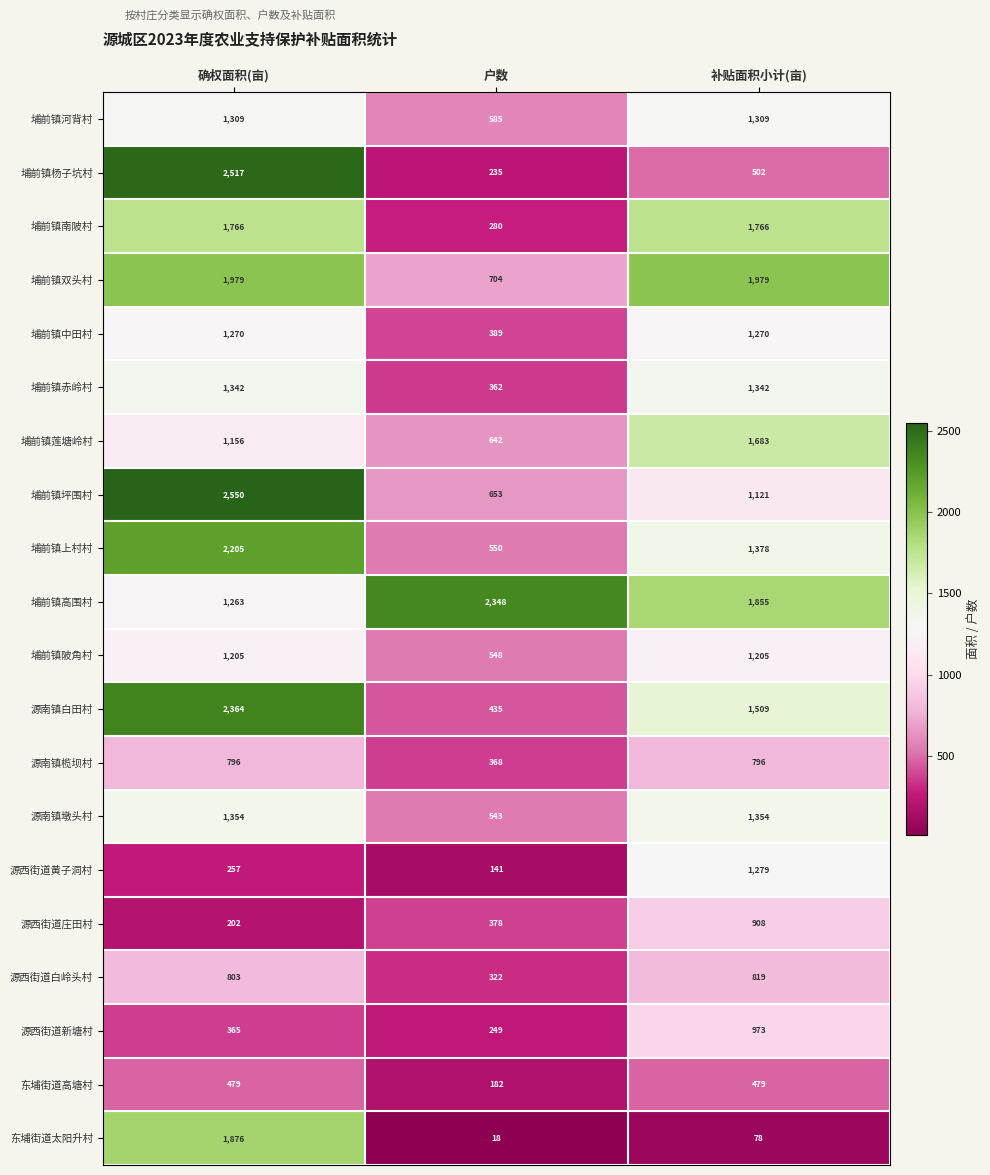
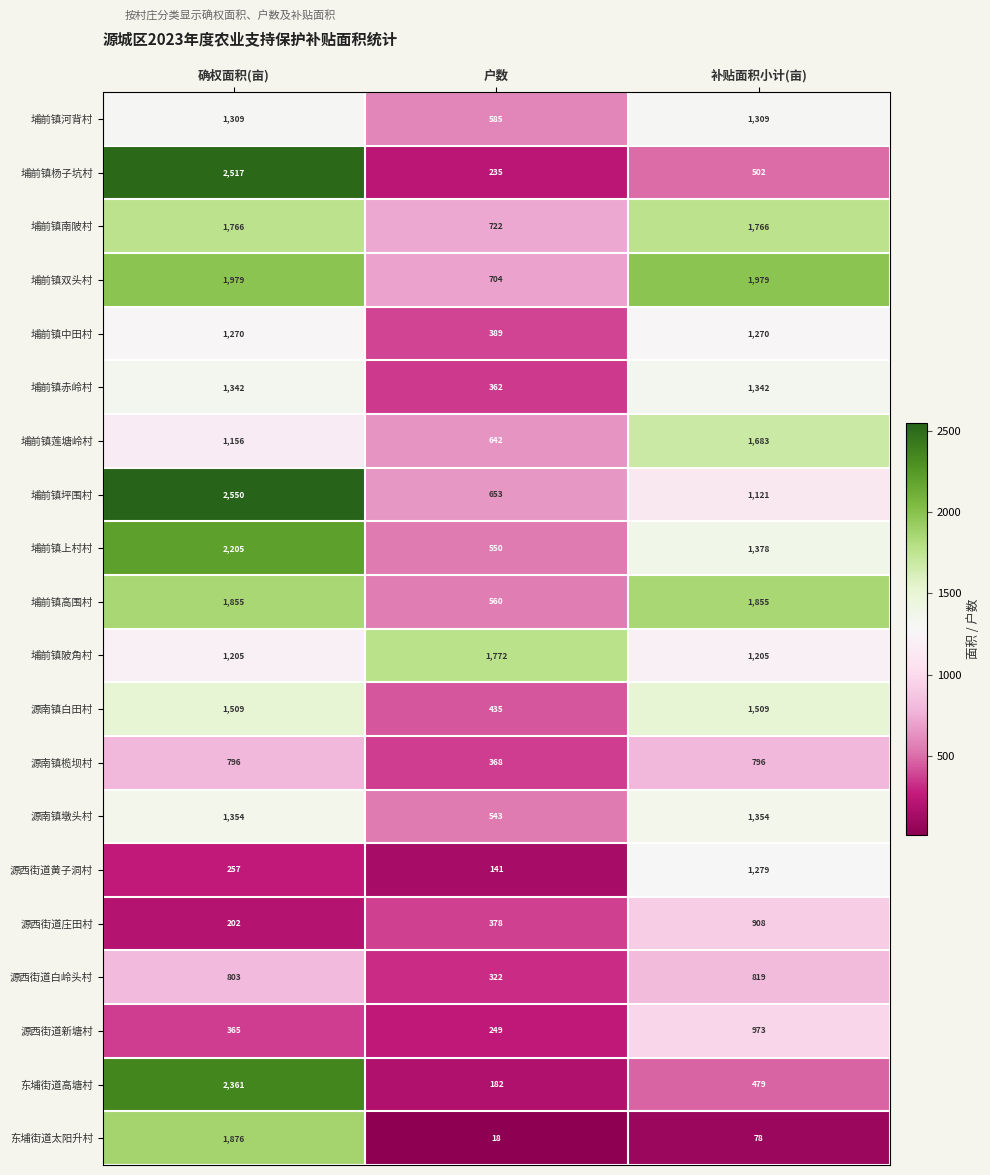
埔前镇南陂村, 户数: 280 -> 722
埔前镇高围村, 确权面积(亩): 1,263 -> 1,855
埔前镇高围村, 户数: 2,348 -> 560
埔前镇陂角村, 户数: 548 -> 1,772
源南镇白田村, 确权面积(亩): 2,364 -> 1,509
东埔街道高塘村, 确权面积(亩): 479 -> 2,361
